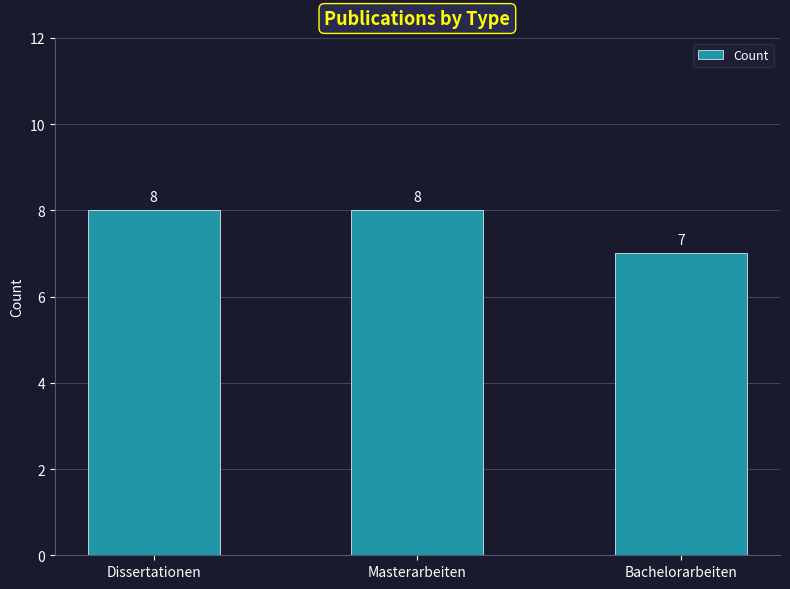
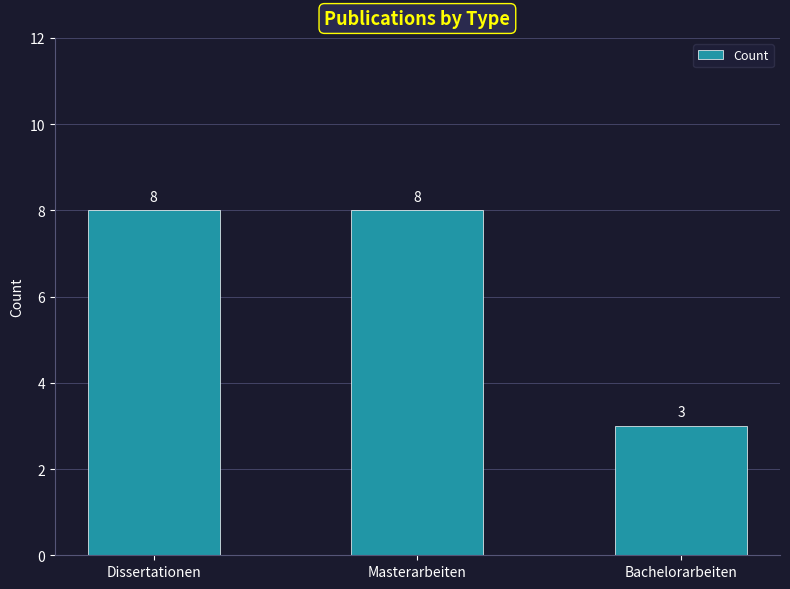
Bachelorarbeiten: 7 -> 3
